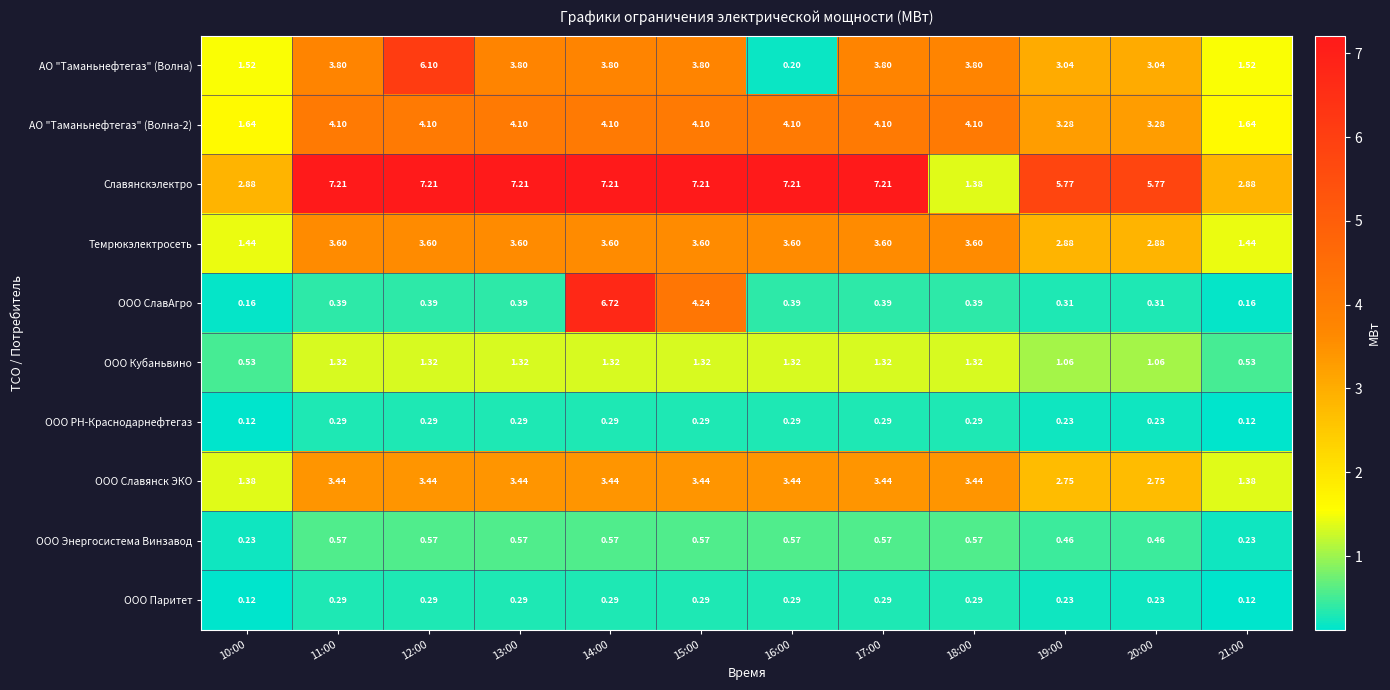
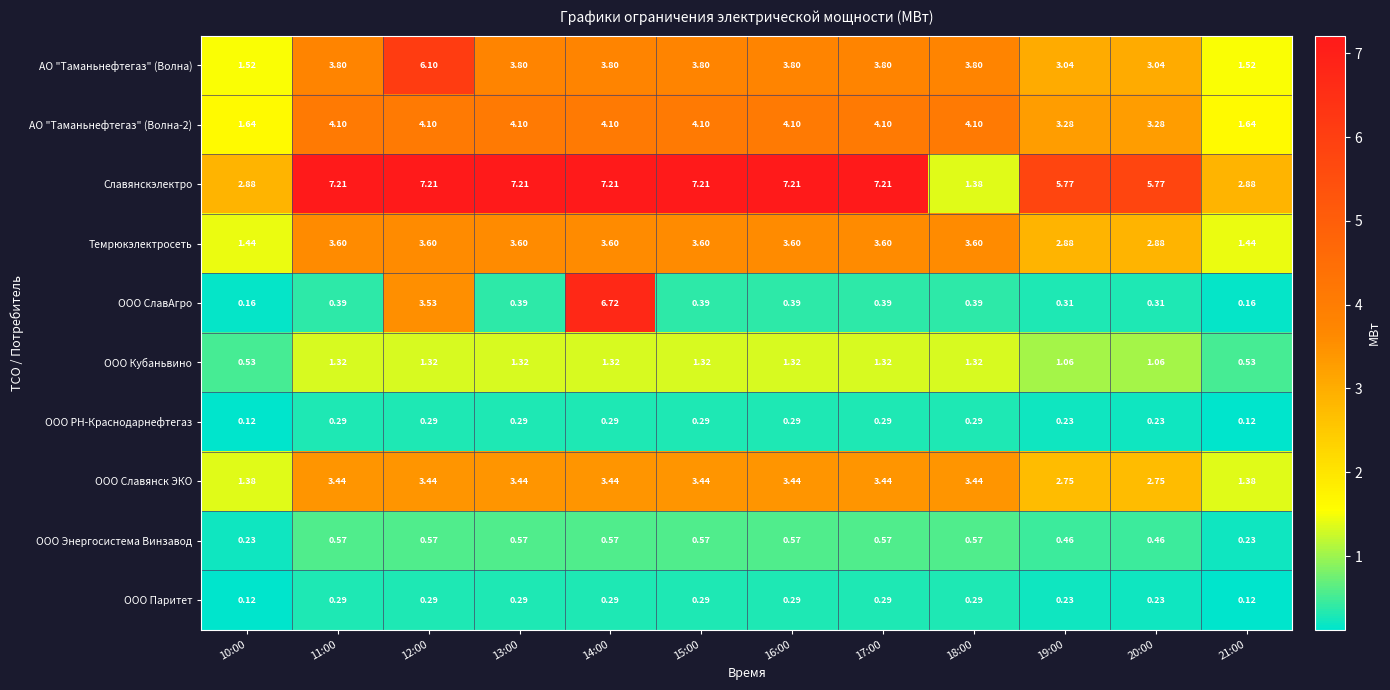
АО "Таманьнефтегаз" (Волна), 16:00: 0.20 -> 3.80
ООО СлавАгро, 12:00: 0.39 -> 3.53
ООО СлавАгро, 15:00: 4.24 -> 0.39
